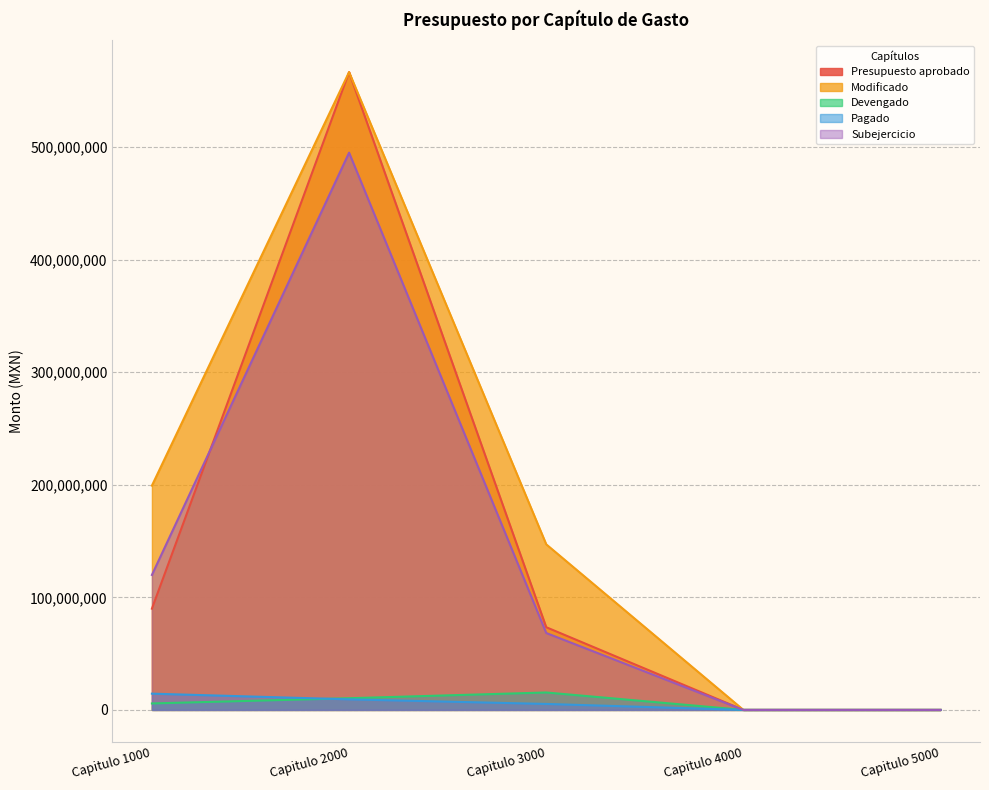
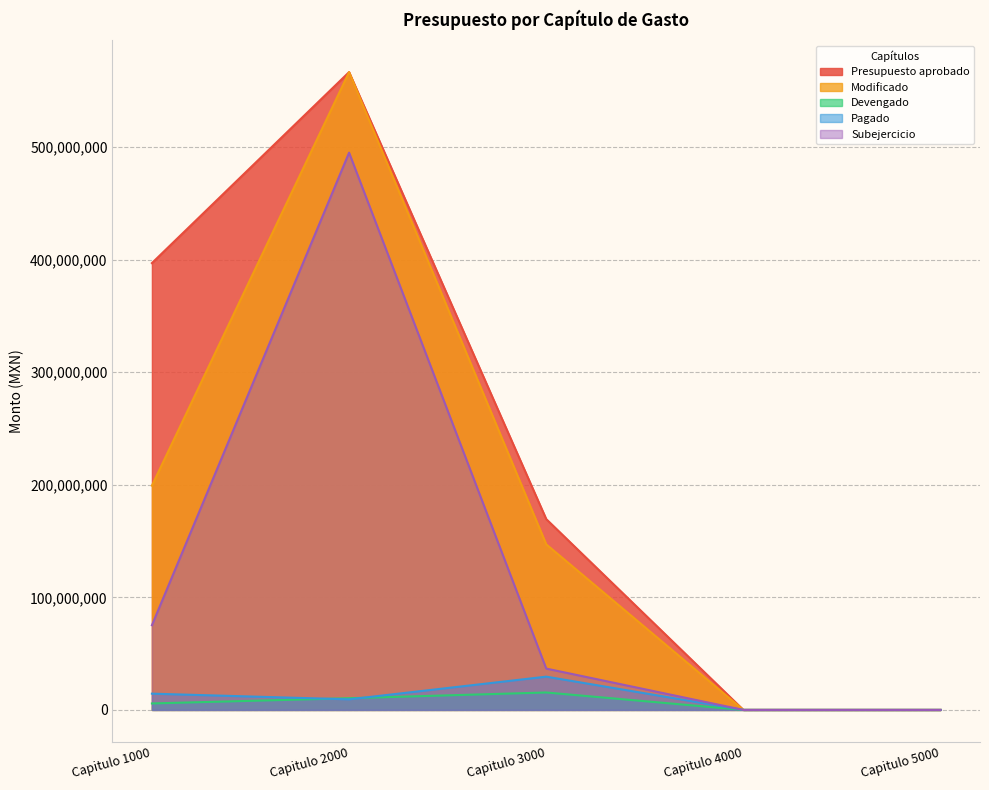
Presupuesto aprobado, Capitulo 1000: 90,000,000 -> 397,000,000
Subejercicio, Capitulo 1000: 120,000,000 -> 75,000,000
Presupuesto aprobado, Capitulo 3000: 73,000,000 -> 170,000,000
Pagado, Capitulo 3000: 5,000,000 -> 30,000,000
Subejercicio, Capitulo 3000: 68,000,000 -> 37,000,000
